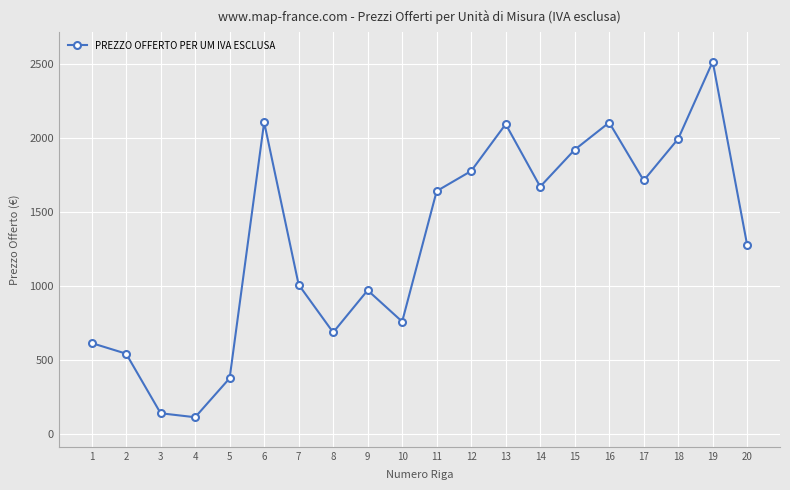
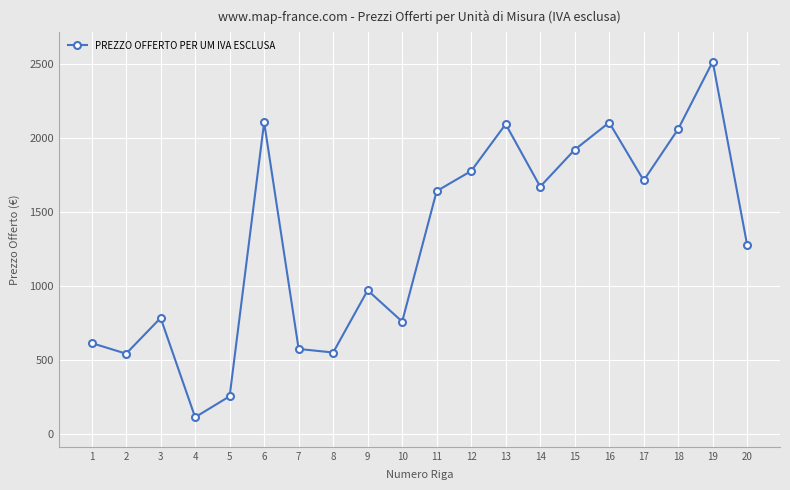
3: 140 -> 780
5: 370 -> 250
7: 1010 -> 570
8: 680 -> 550
18: 1990 -> 2060
